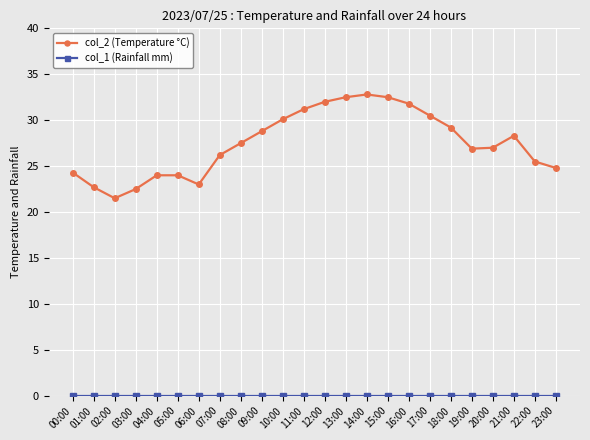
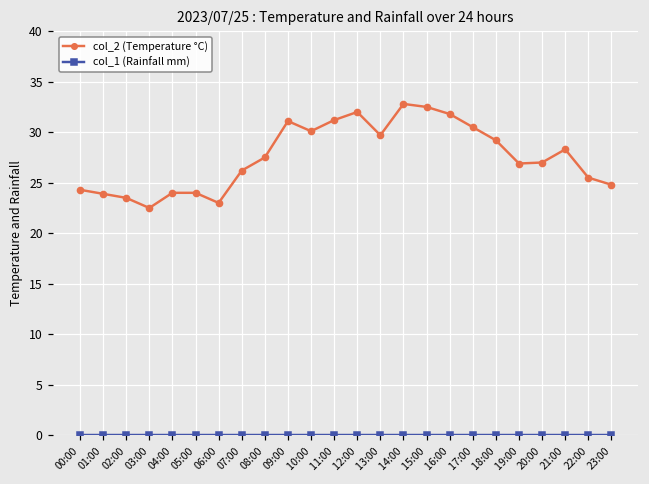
col_2 (Temperature °C), 01:00: 23 -> 24
col_2 (Temperature °C), 02:00: 22 -> 24
col_2 (Temperature °C), 09:00: 29 -> 31
col_2 (Temperature °C), 13:00: 33 -> 30
